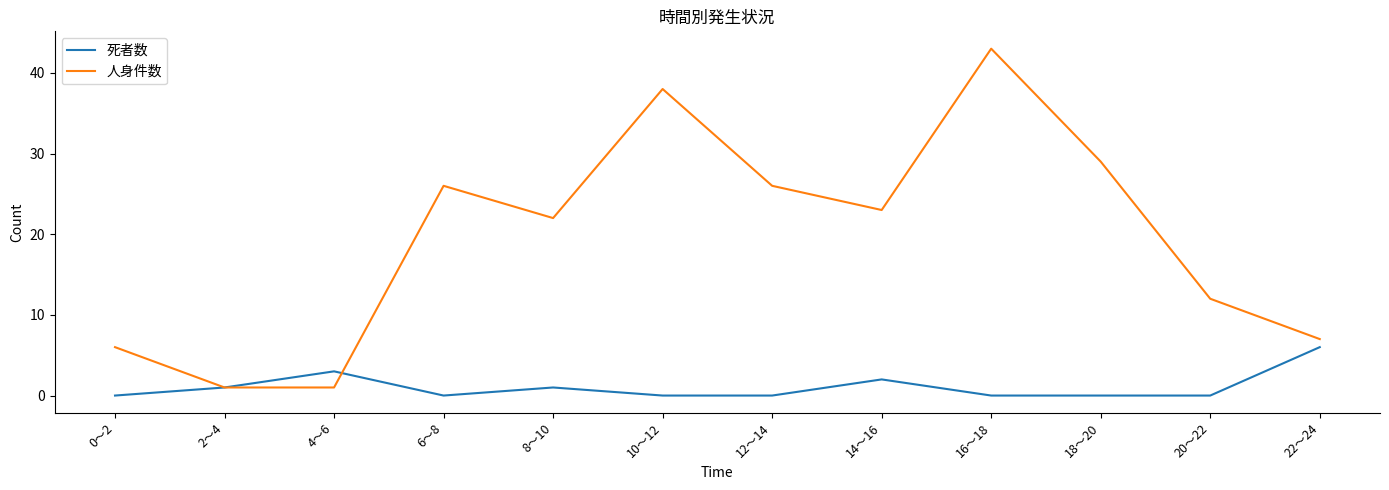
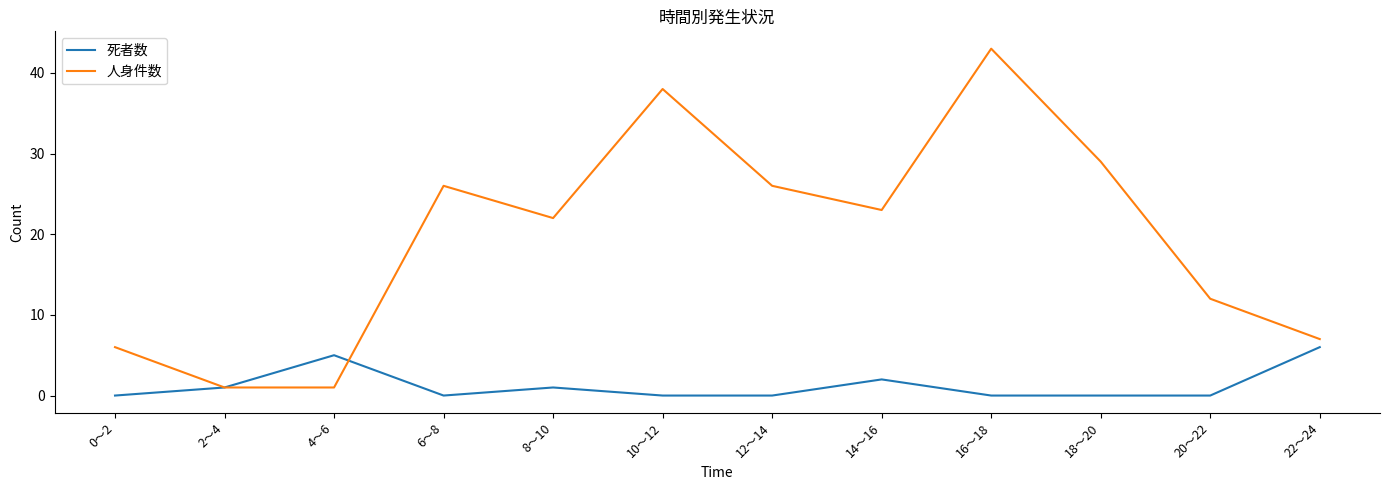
死者数, 4～6: 3 -> 5
